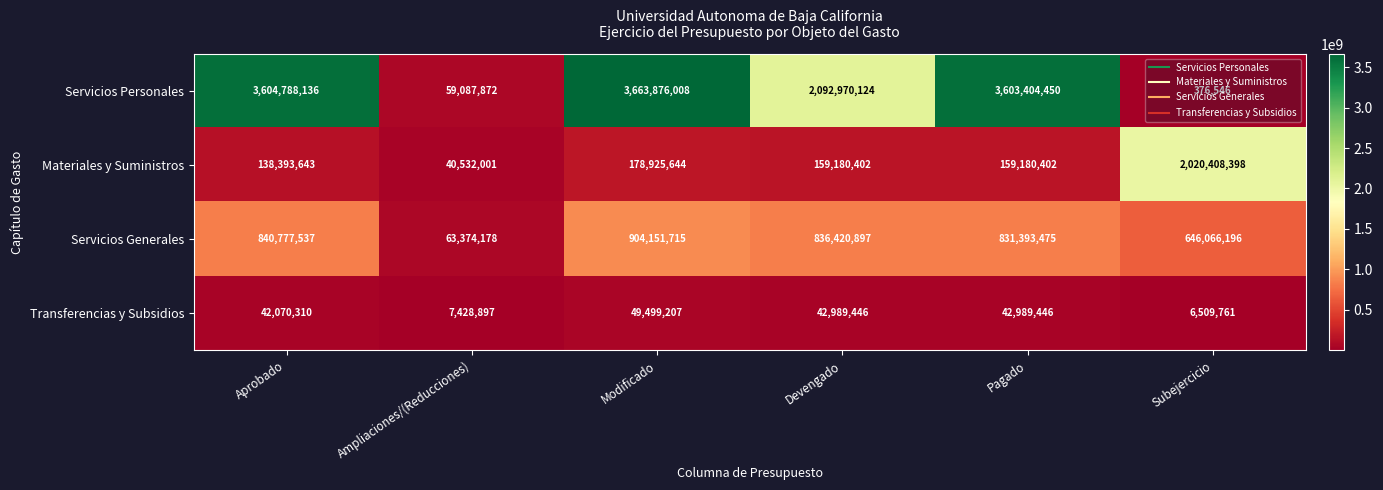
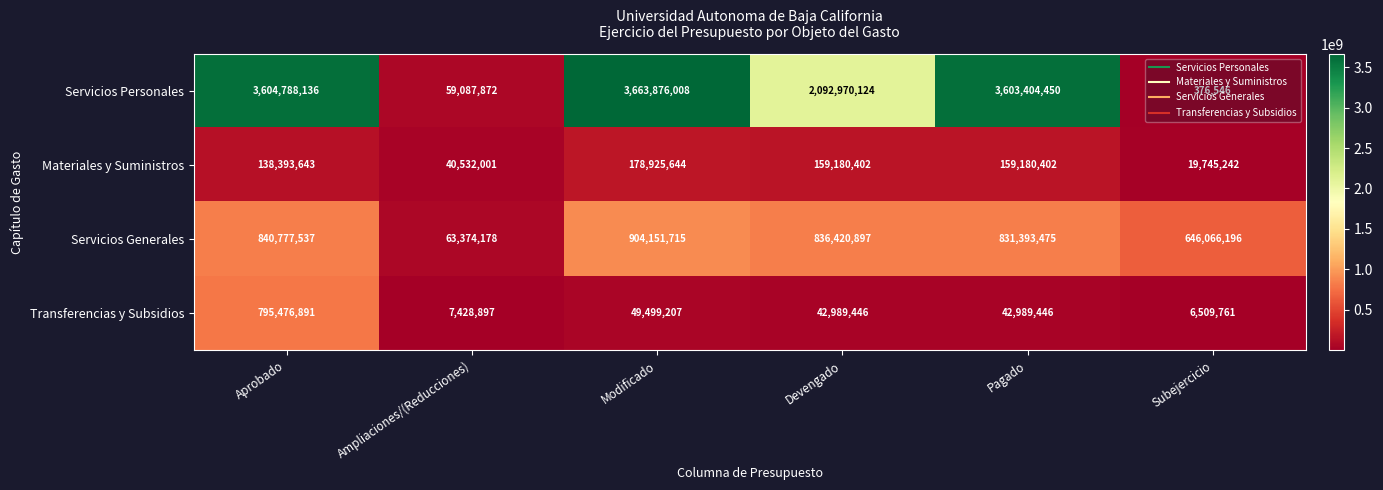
Materiales y Suministros, Subejercicio: 2,020,408,398 -> 19,745,242
Transferencias y Subsidios, Aprobado: 42,070,310 -> 795,476,891
